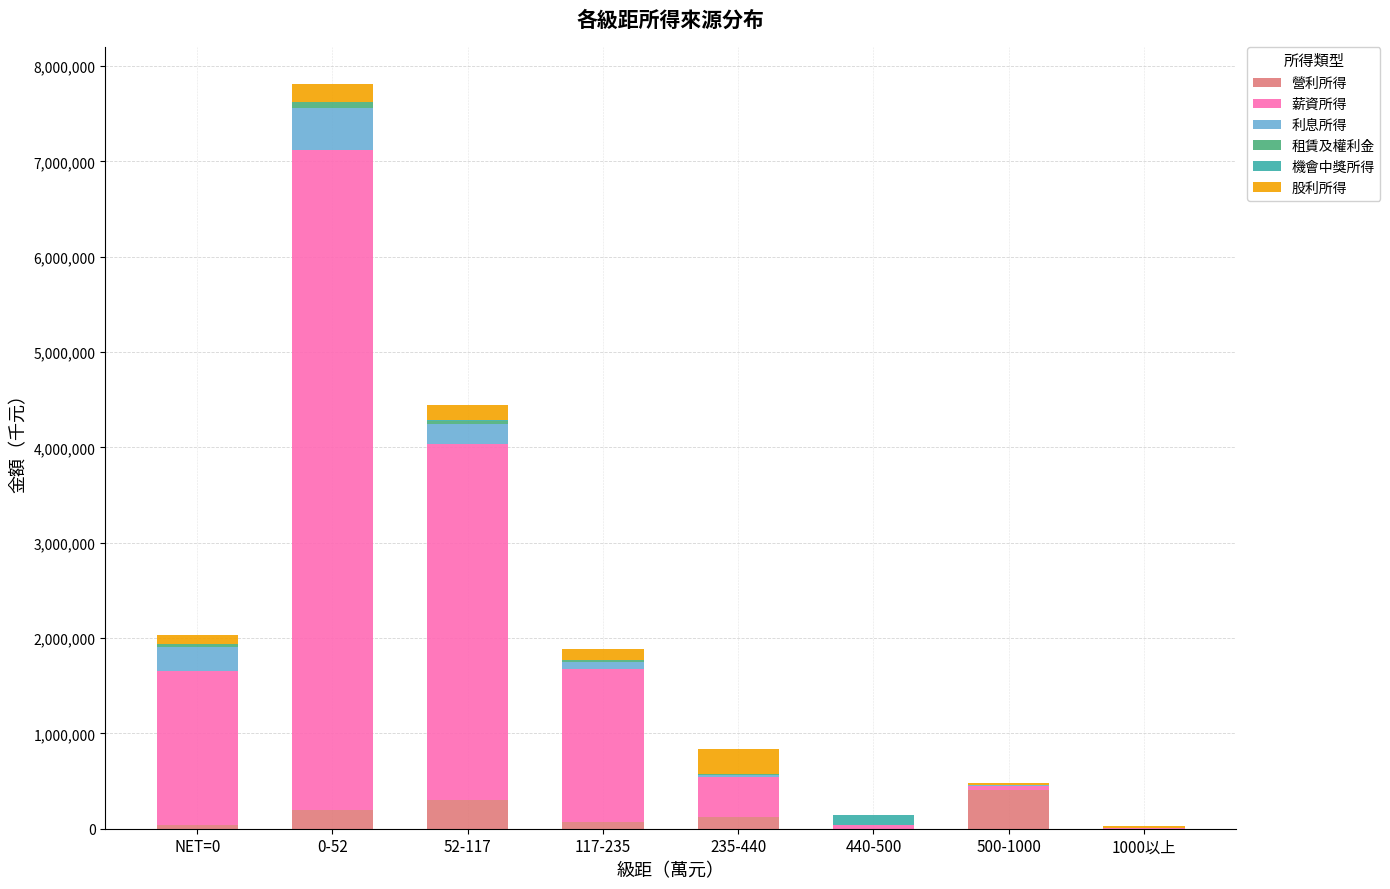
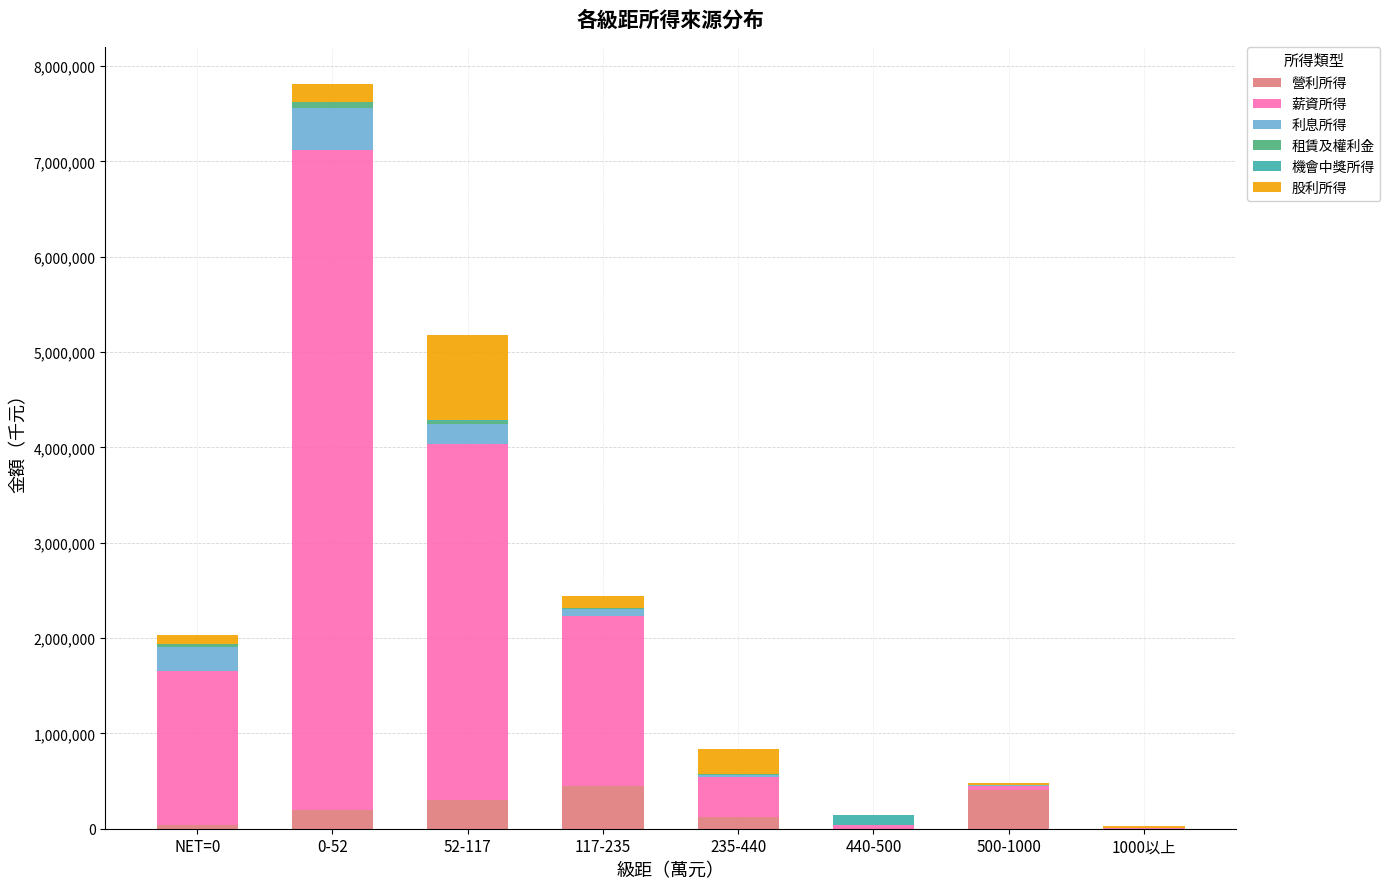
股利所得, 52-117: 200,000 -> 900,000
營利所得, 117-235: 100,000 -> 400,000
薪資所得, 117-235: 1,600,000 -> 1,800,000
